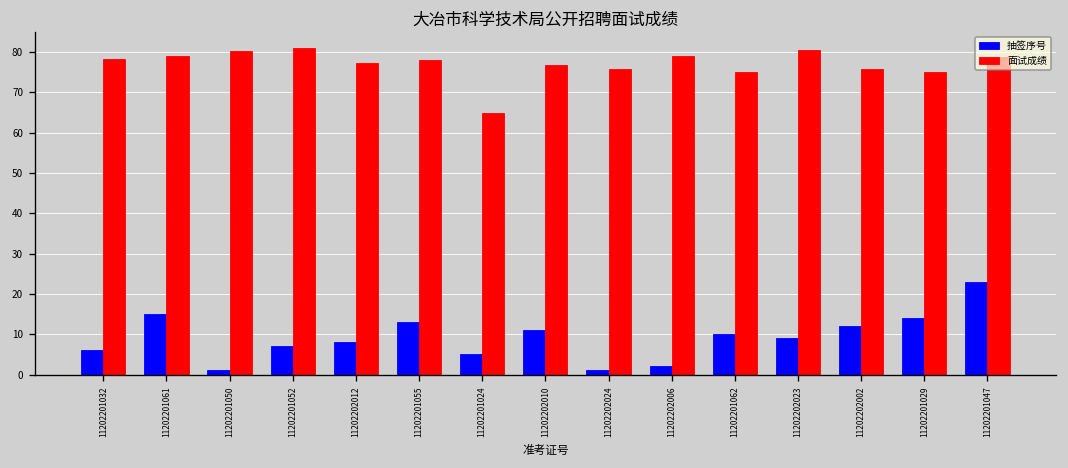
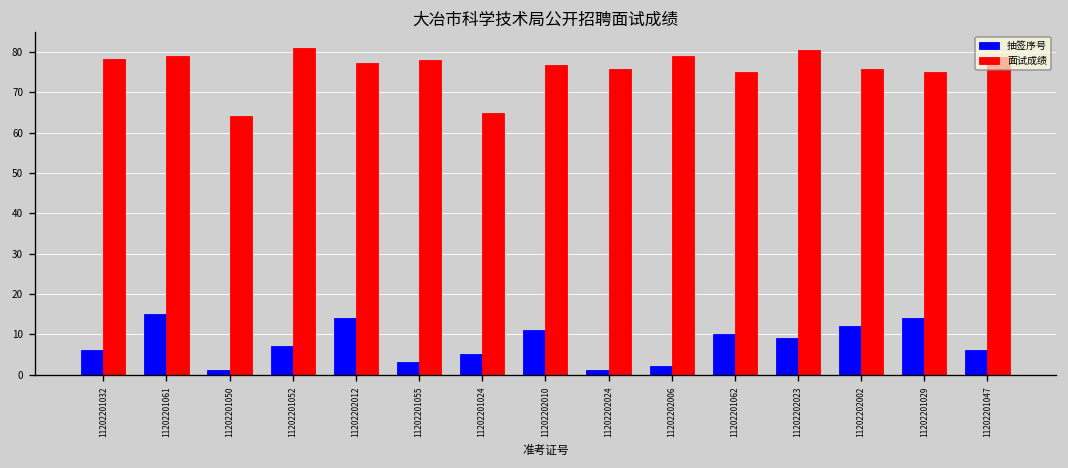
面试成绩, 11202201050: 80 -> 64
抽签序号, 11202202012: 8 -> 14
抽签序号, 11202201055: 13 -> 3
抽签序号, 11202201047: 23 -> 6
